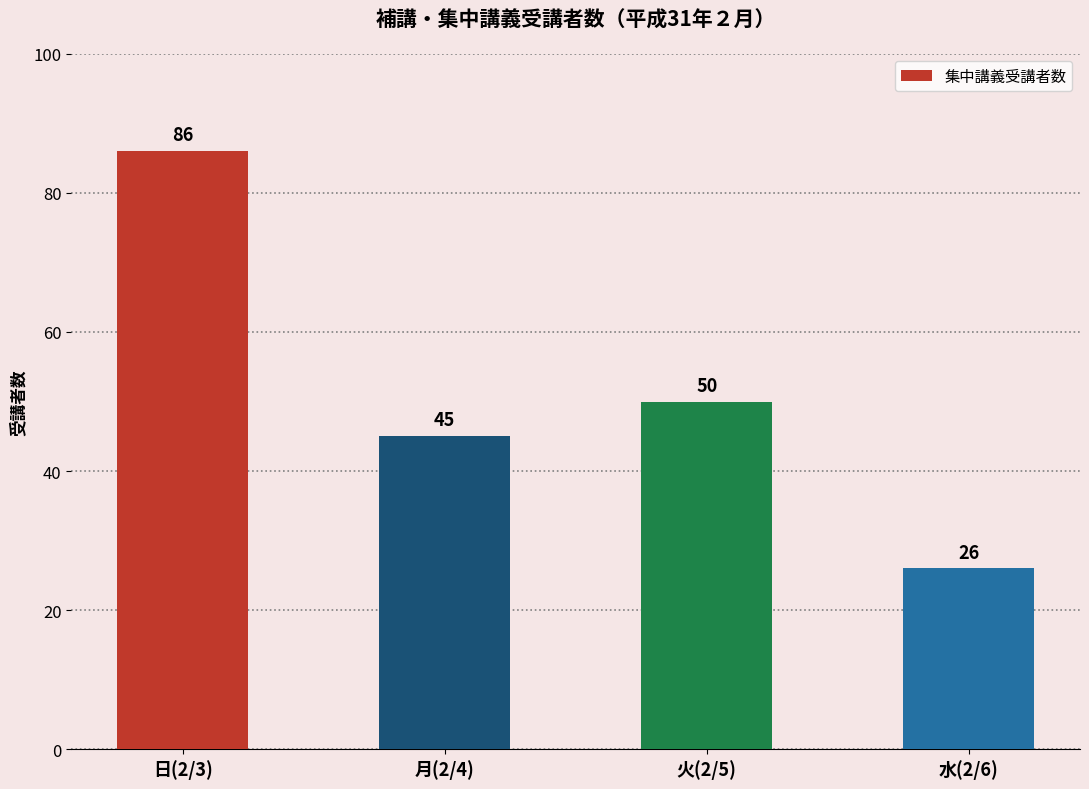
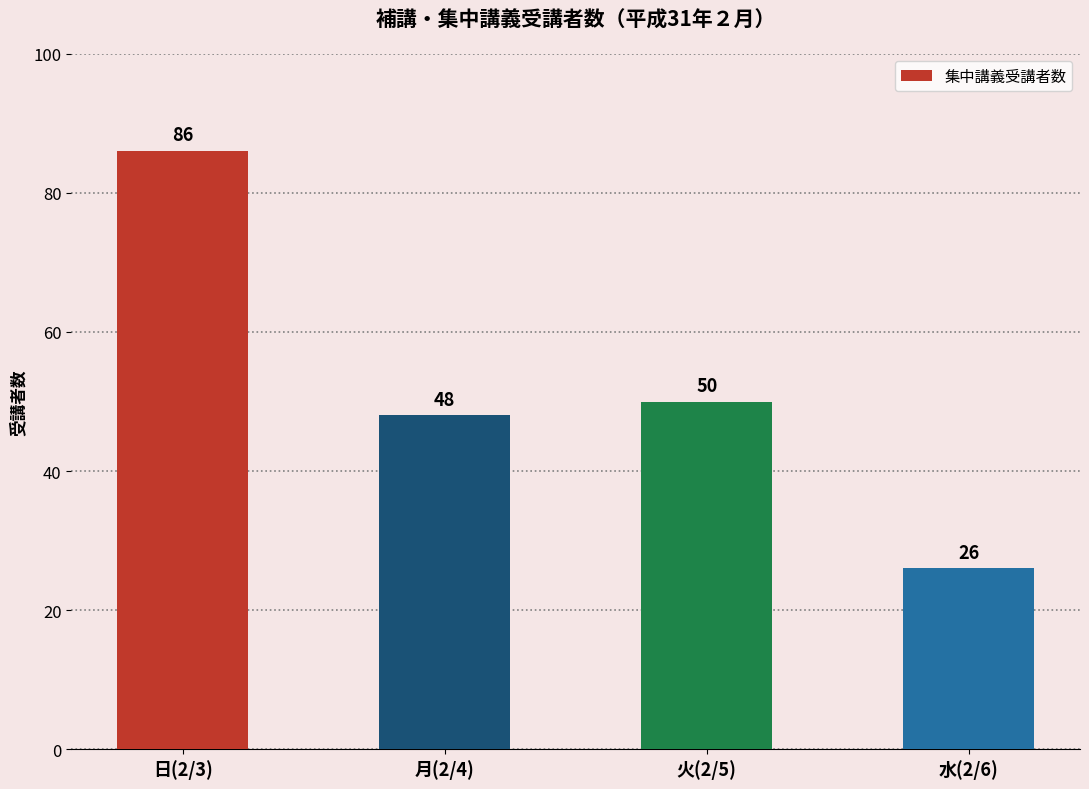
月(2/4): 45 -> 48
